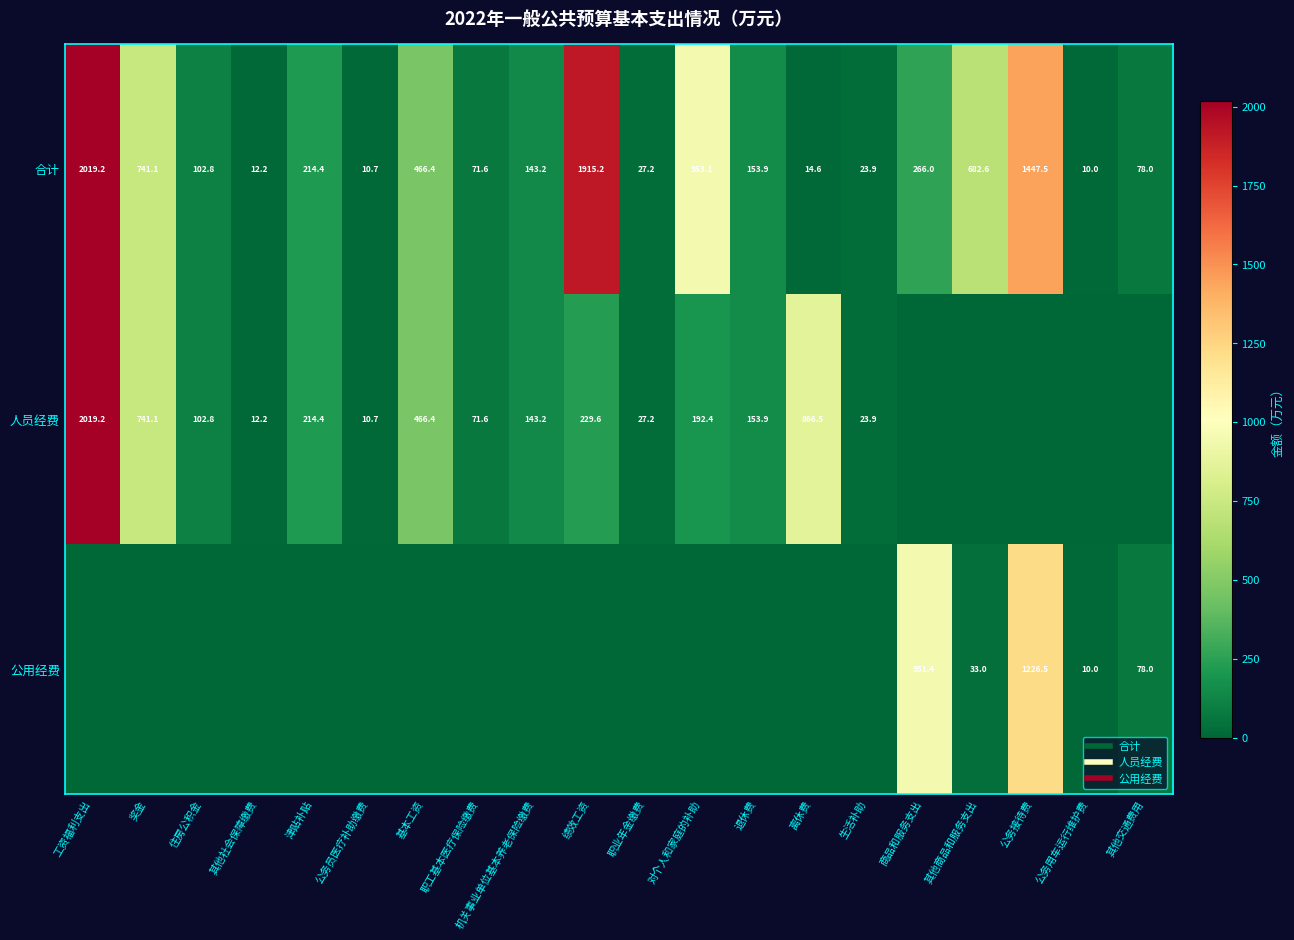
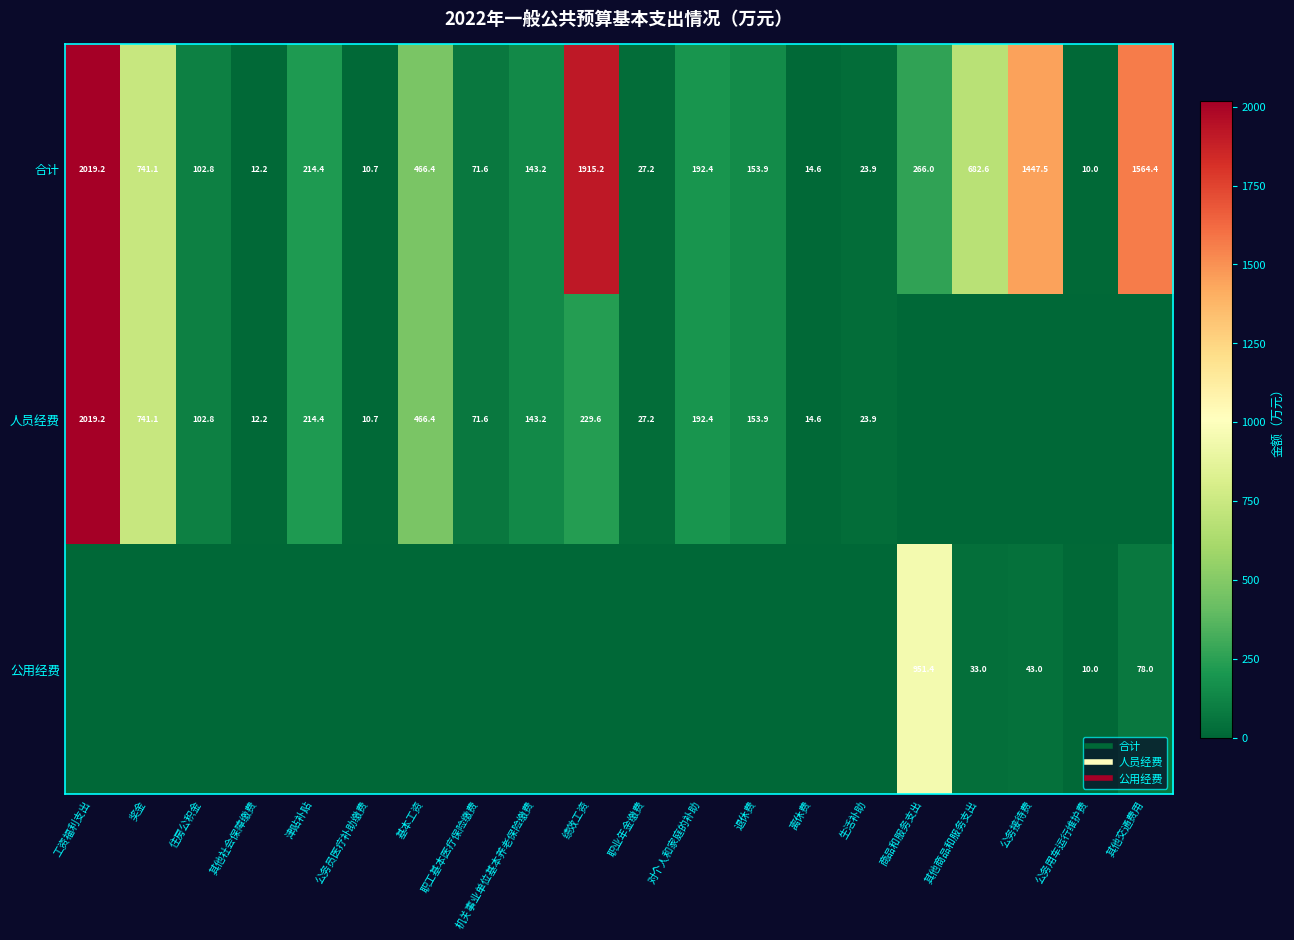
合计, 对个人和家庭的补助: 953.1 -> 192.4
合计, 其他交通费用: 78.0 -> 1564.4
人员经费, 离休费: 866.5 -> 14.6
公用经费, 公务接待费: 1226.5 -> 43.0
